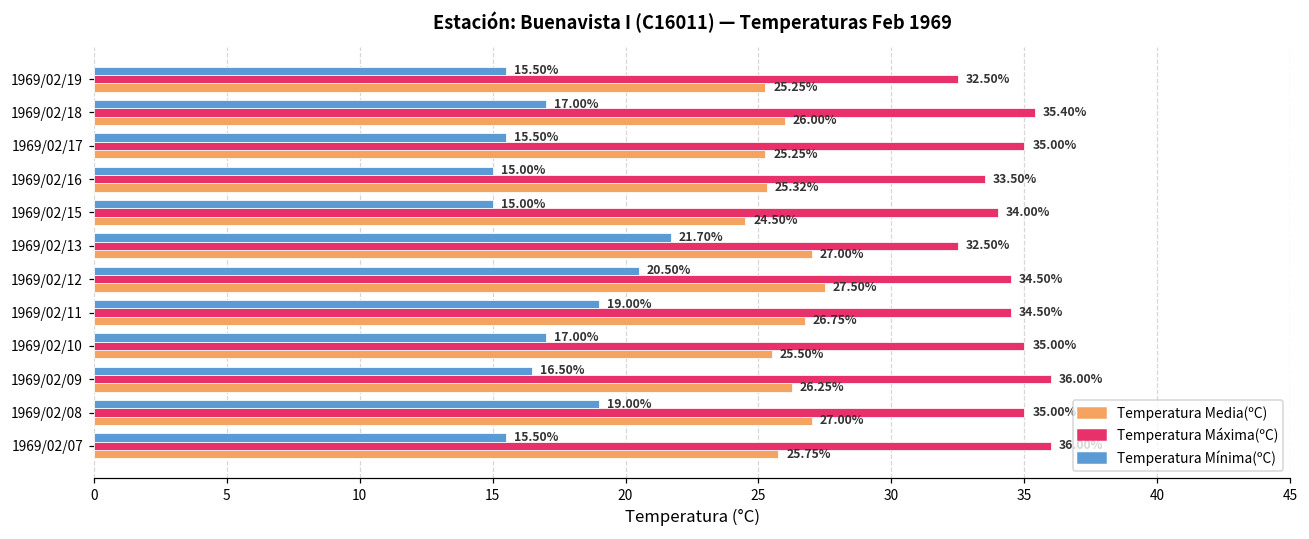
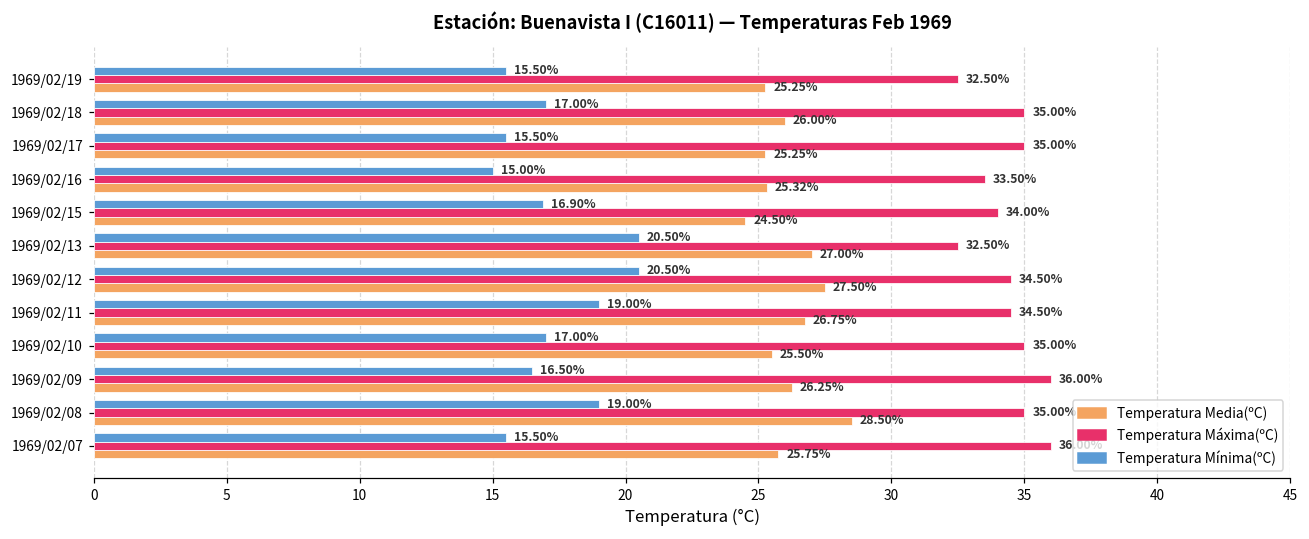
Temperatura Máxima(ºC), 1969/02/18: 35.40% -> 35.00%
Temperatura Mínima(ºC), 1969/02/15: 15.00% -> 16.90%
Temperatura Mínima(ºC), 1969/02/13: 21.70% -> 20.50%
Temperatura Media(ºC), 1969/02/08: 27.00% -> 28.50%
